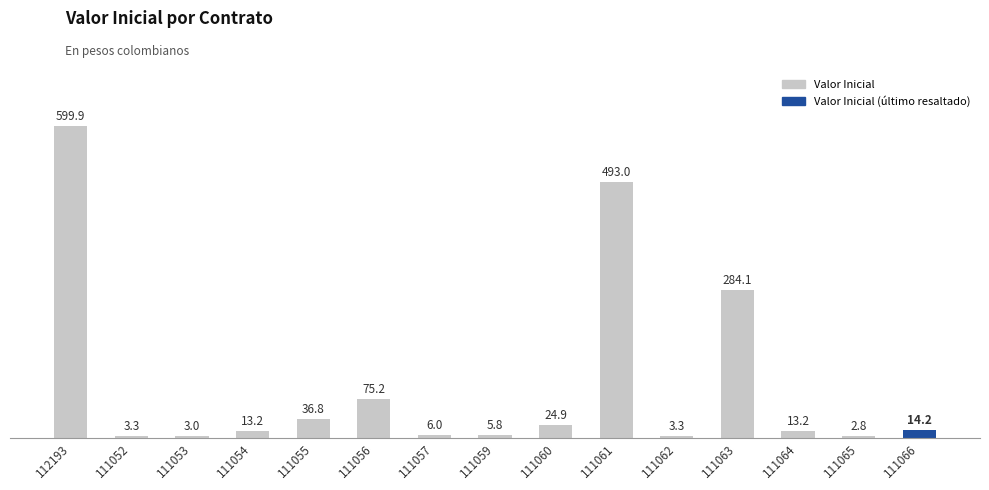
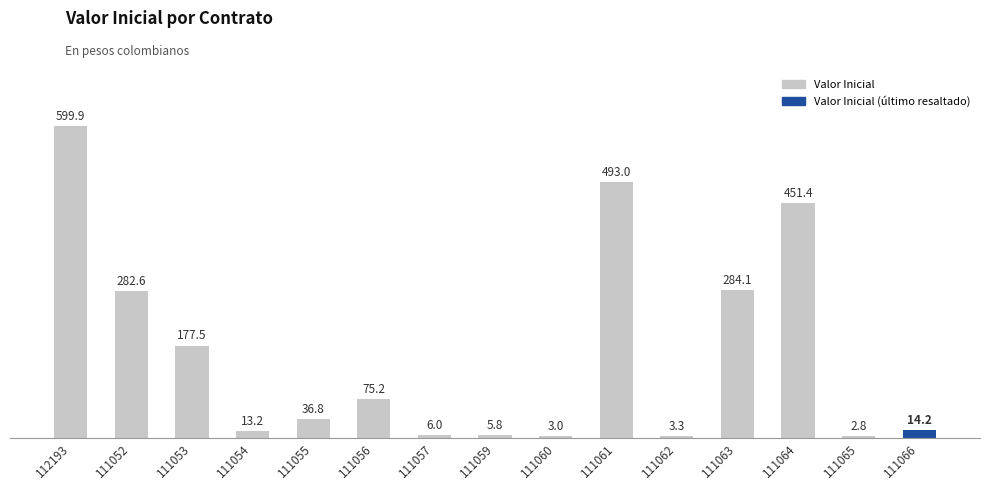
111052: 3.3 -> 282.6
111053: 3.0 -> 177.5
111060: 24.9 -> 3.0
111064: 13.2 -> 451.4
